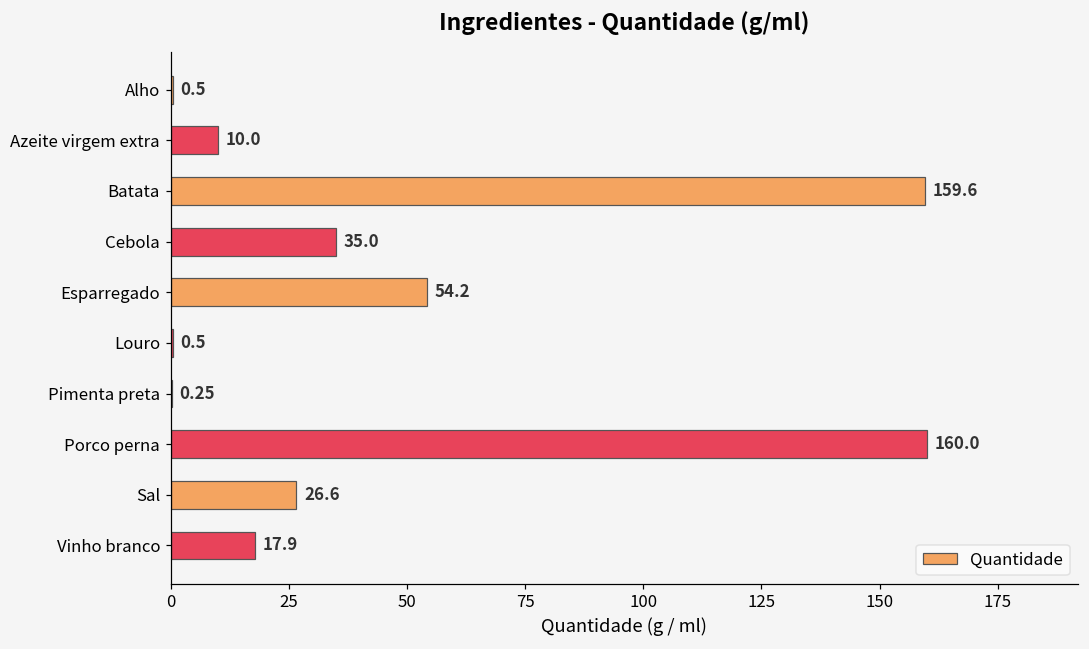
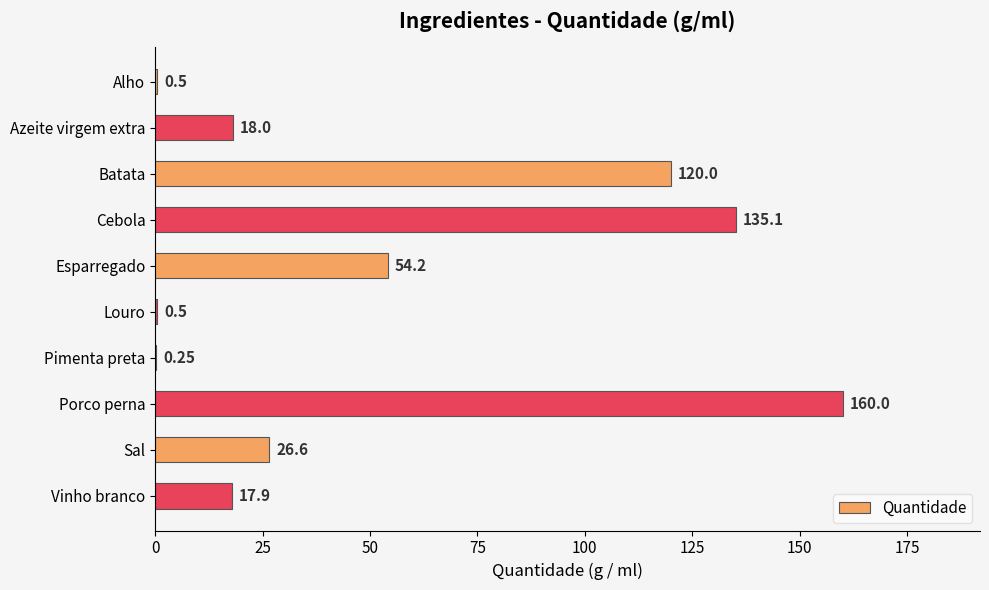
Azeite virgem extra: 10.0 -> 18.0
Batata: 159.6 -> 120.0
Cebola: 35.0 -> 135.1
